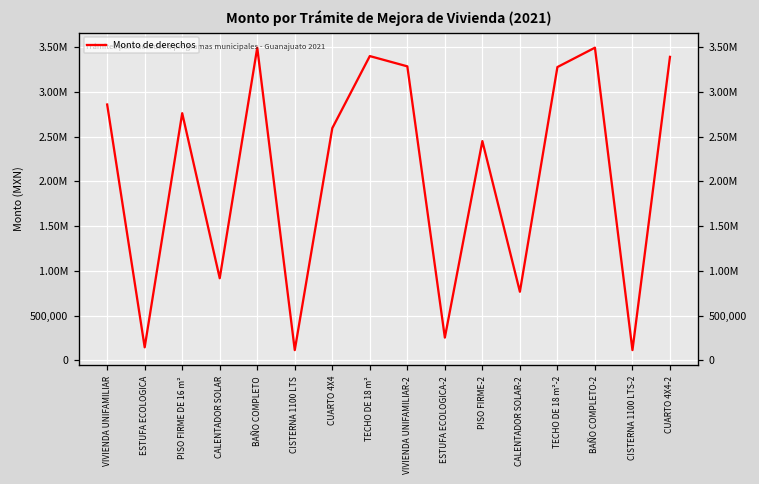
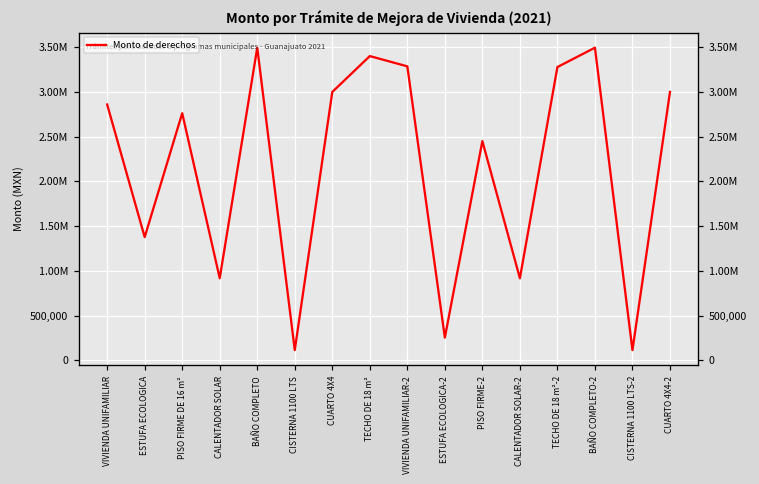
ESTUFA ECOLOGICA: 100,000 -> 1,400,000
CUARTO 4X4: 2,600,000 -> 3,000,000
CALENTADOR SOLAR-2: 800,000 -> 900,000
CUARTO 4X4-2: 3,400,000 -> 3,000,000
